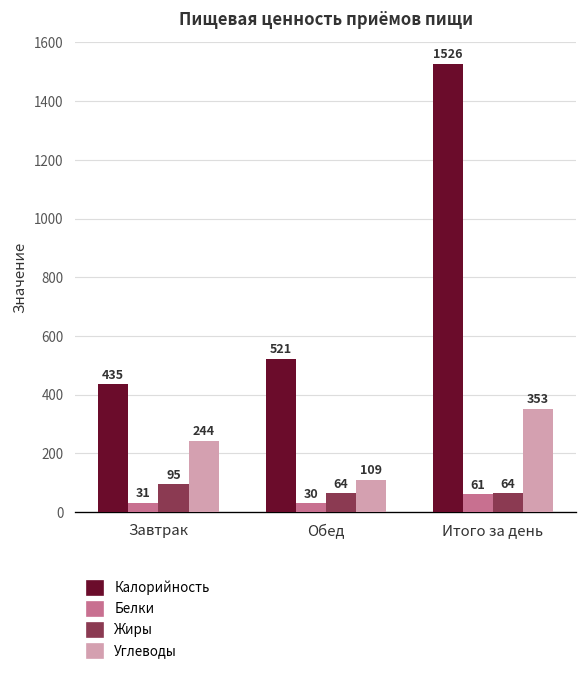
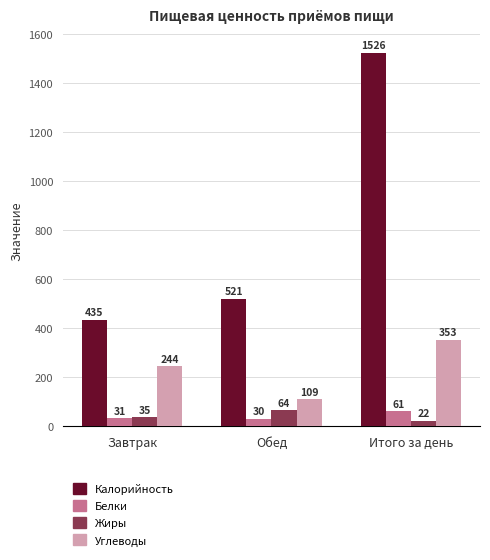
Жиры, Завтрак: 95 -> 35
Жиры, Итого за день: 64 -> 22
